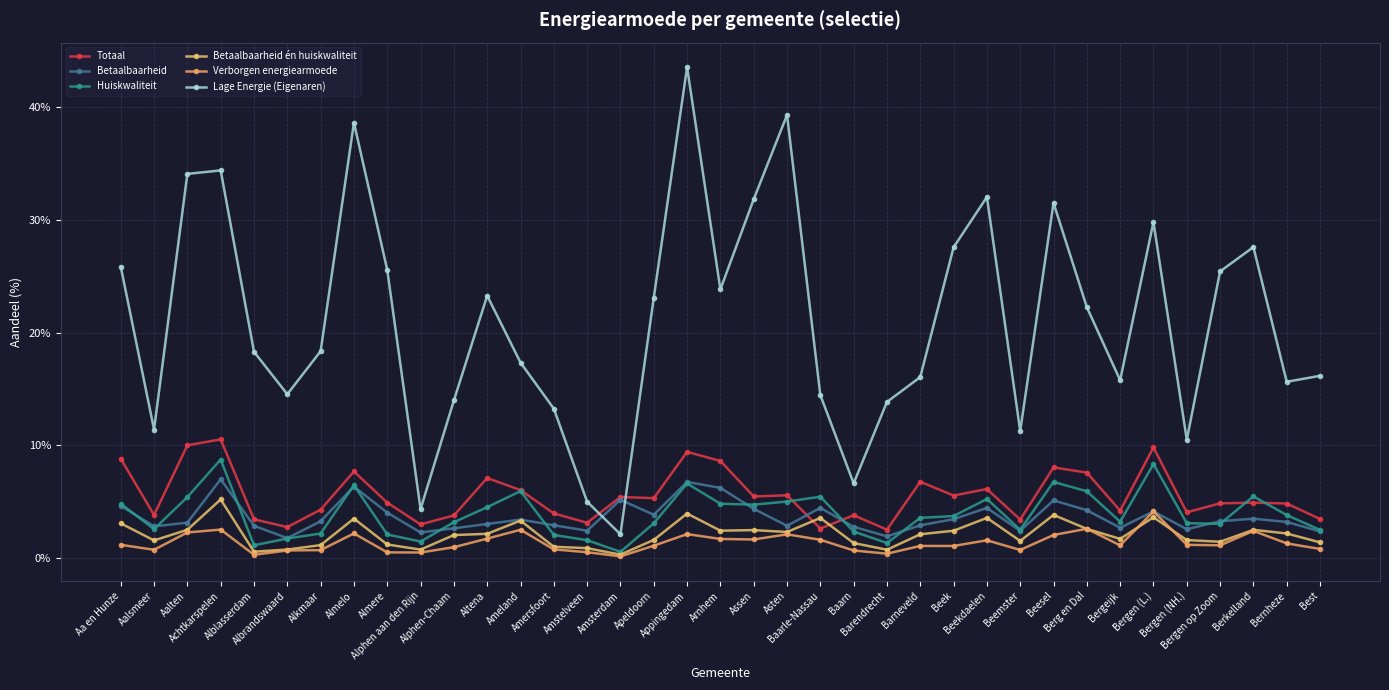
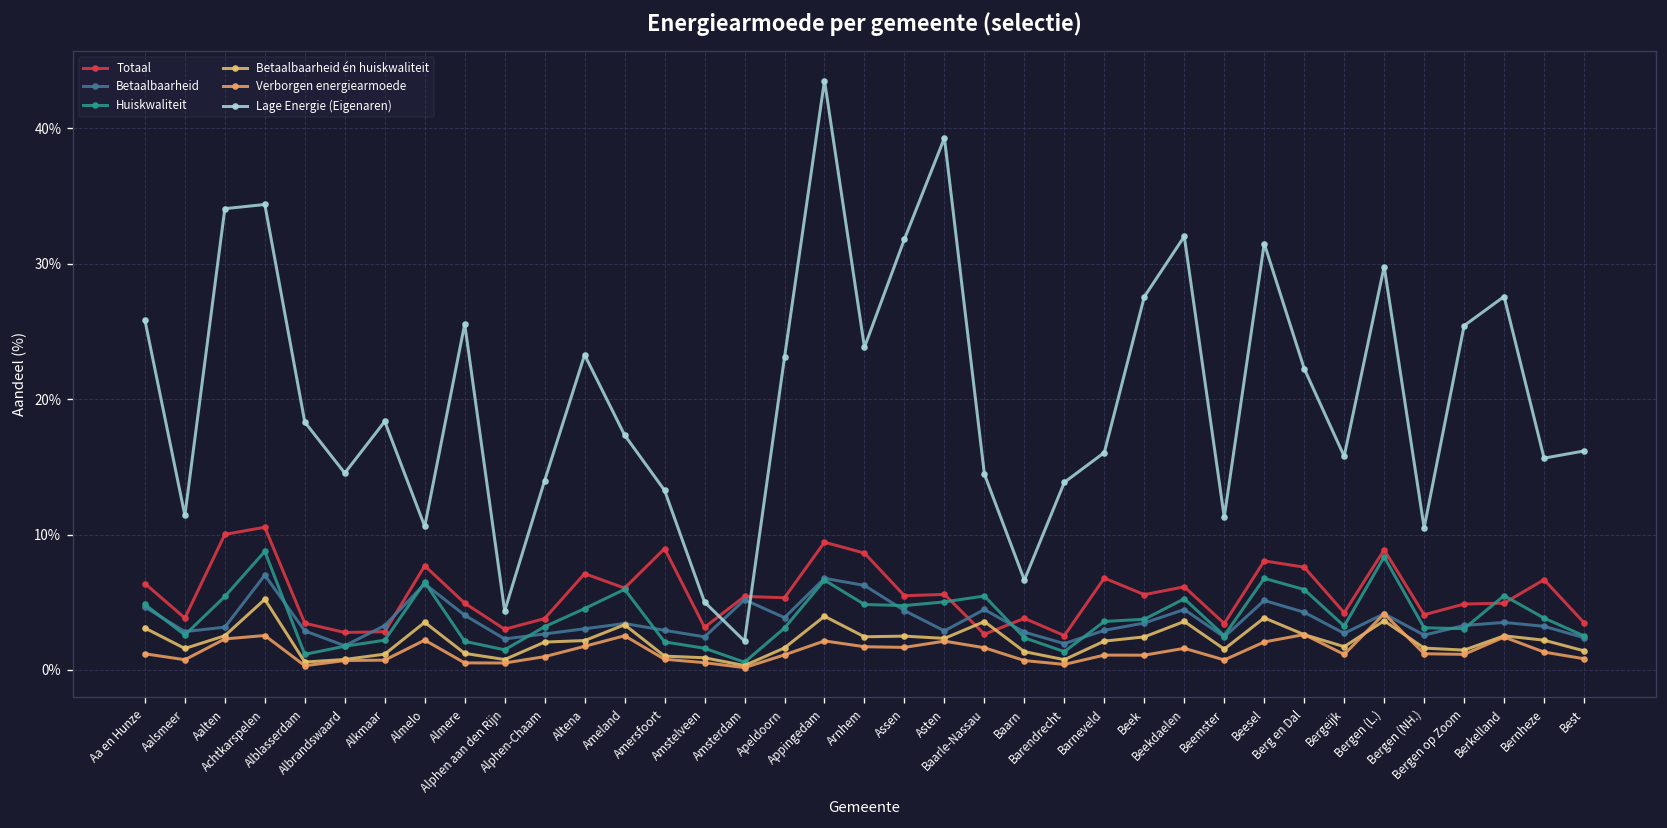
Totaal, Aa en Hunze: 8.8% -> 6.4%
Totaal, Alkmaar: 4.3% -> 2.8%
Lage Energie (Eigenaren), Almelo: 38.6% -> 10.6%
Totaal, Amersfoort: 4.0% -> 9.0%
Totaal, Bergen (L.): 9.8% -> 8.9%
Totaal, Bernheze: 4.9% -> 6.7%
